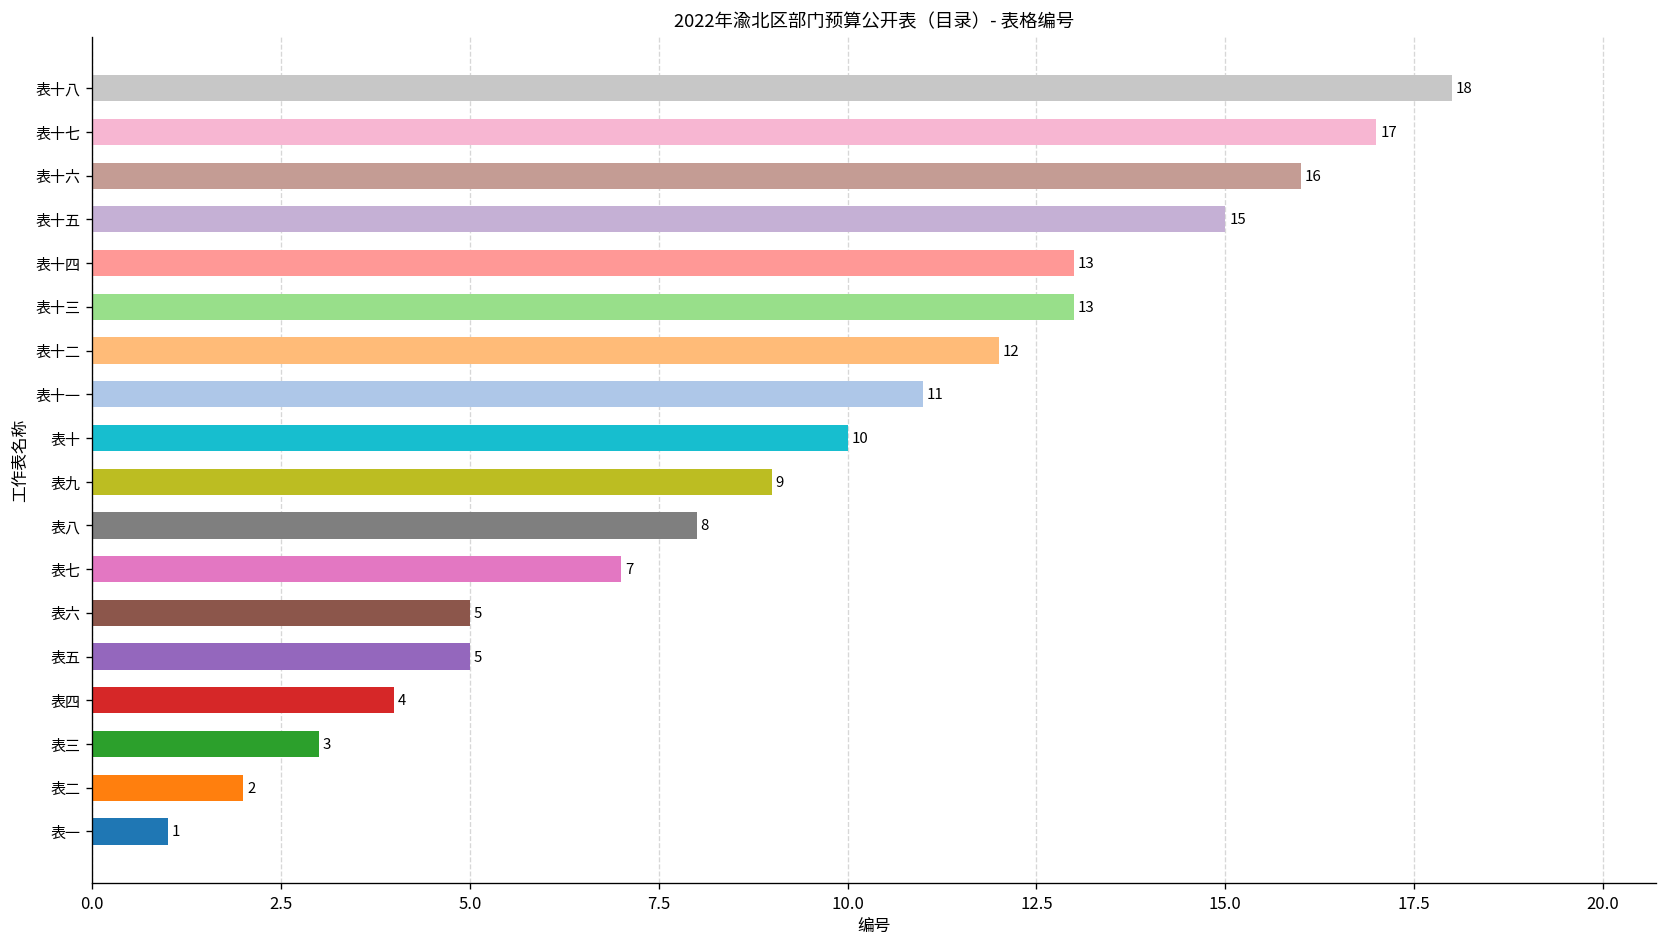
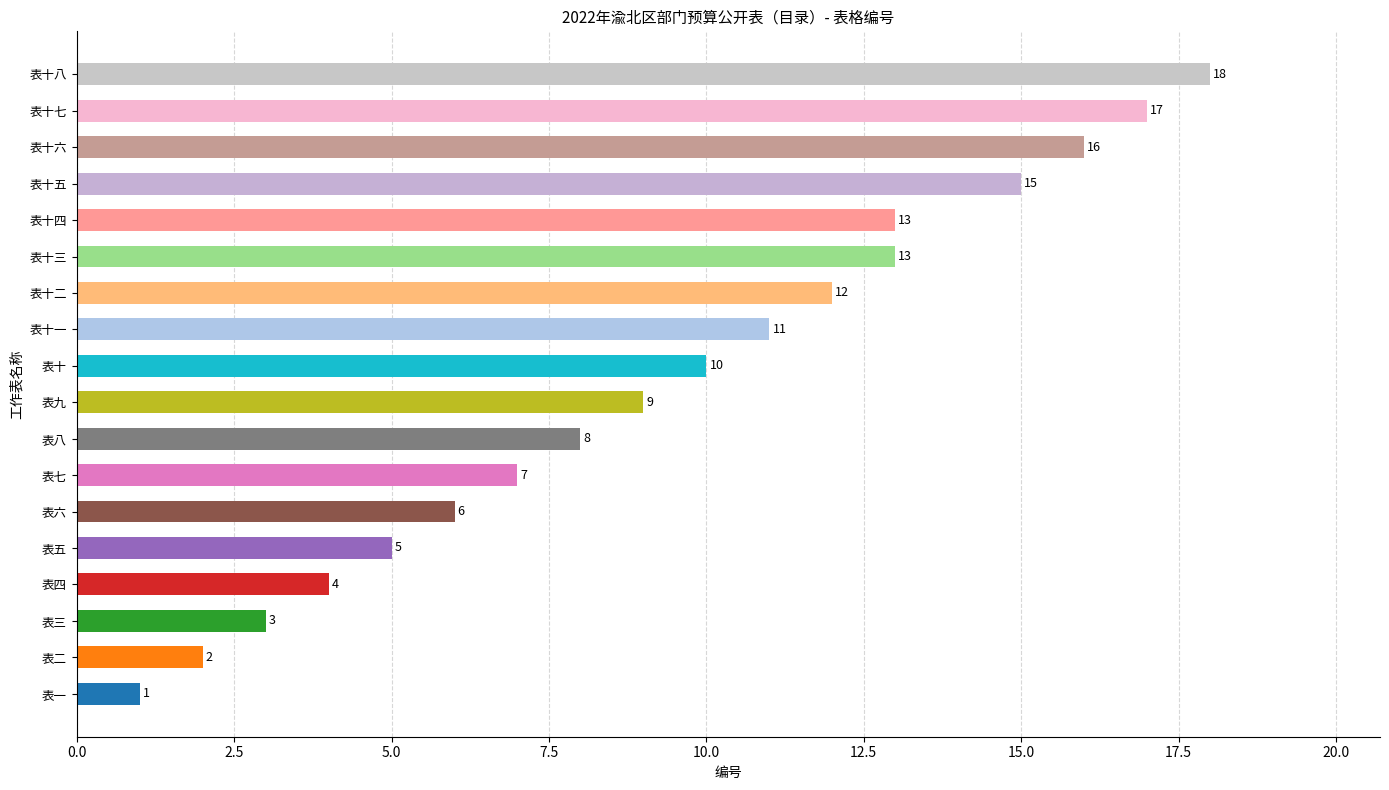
表六: 5 -> 6
